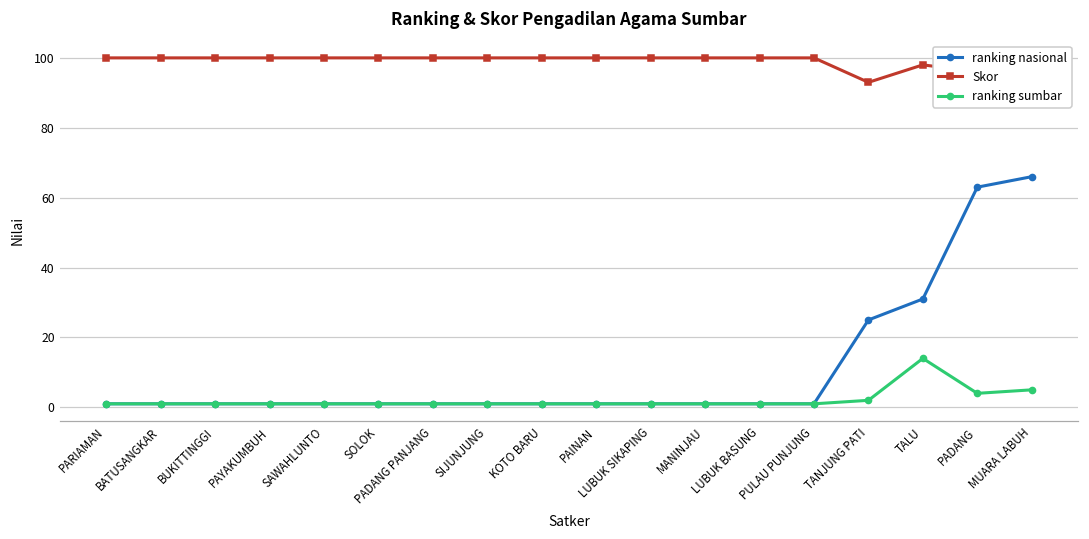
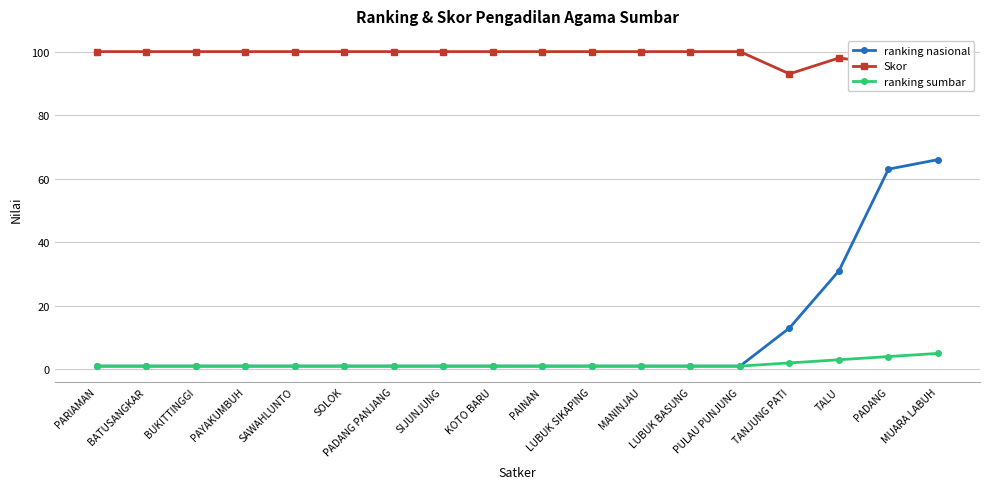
ranking nasional, TANJUNG PATI: 25 -> 13
ranking sumbar, TALU: 14 -> 3
